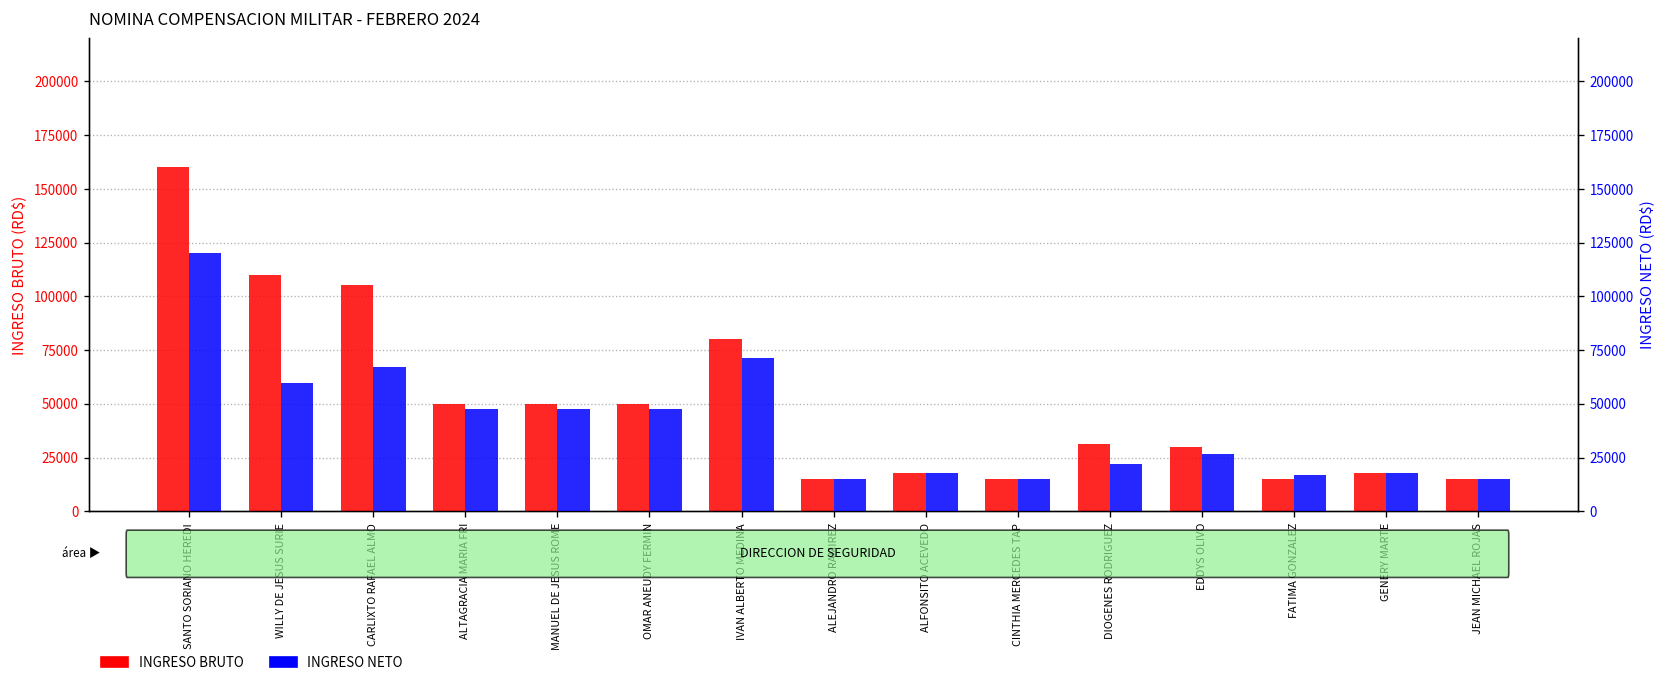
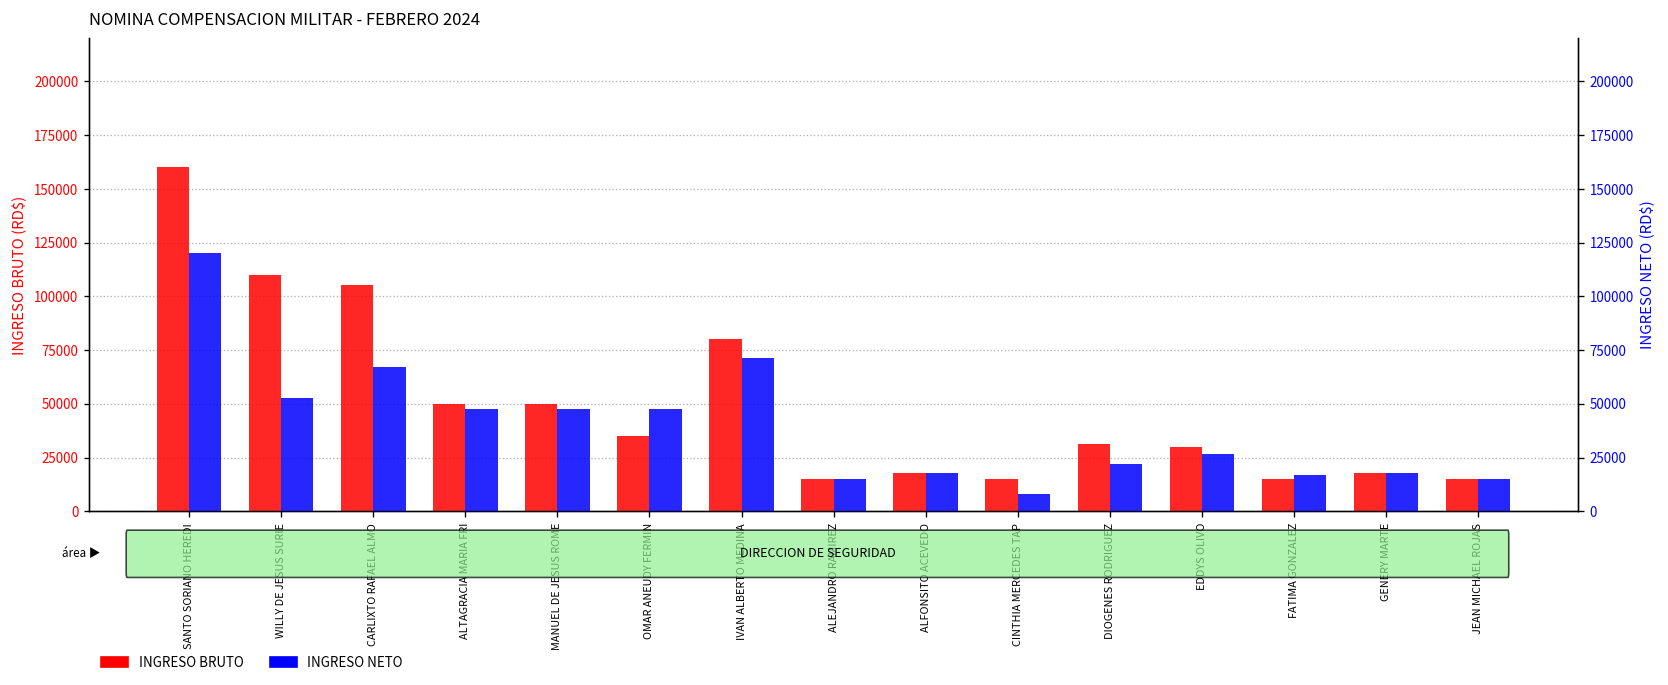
INGRESO BRUTO, OMAR ANEUDY FERMIN: 50000 -> 35000
INGRESO NETO, WILLY DE JESUS SURIE: 60000 -> 53000
INGRESO NETO, CINTHIA MERCEDES TAP: 15000 -> 8000
